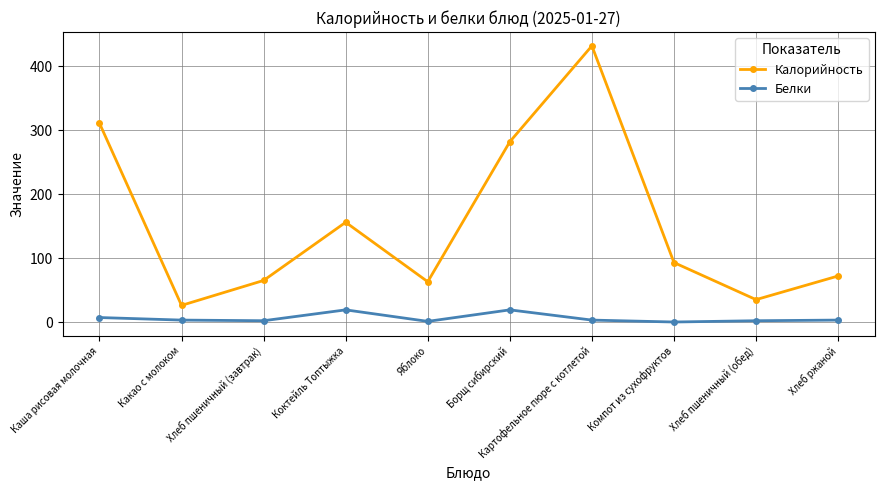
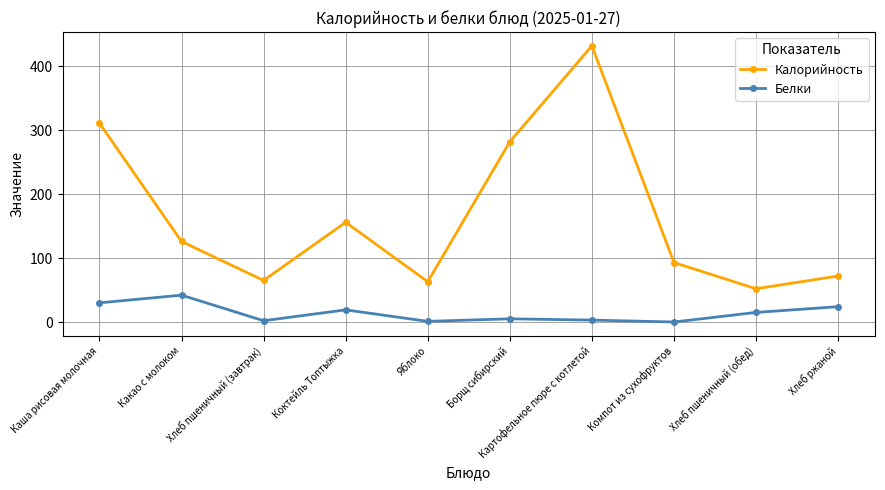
Белки, Каша рисовая молочная: 10 -> 30
Калорийность, Какао с молоком: 30 -> 130
Белки, Какао с молоком: 0 -> 40
Белки, Борщ сибирский: 20 -> 10
Калорийность, Хлеб пшеничный (обед): 40 -> 50
Белки, Хлеб пшеничный (обед): 0 -> 20
Белки, Хлеб ржаной: 0 -> 20
